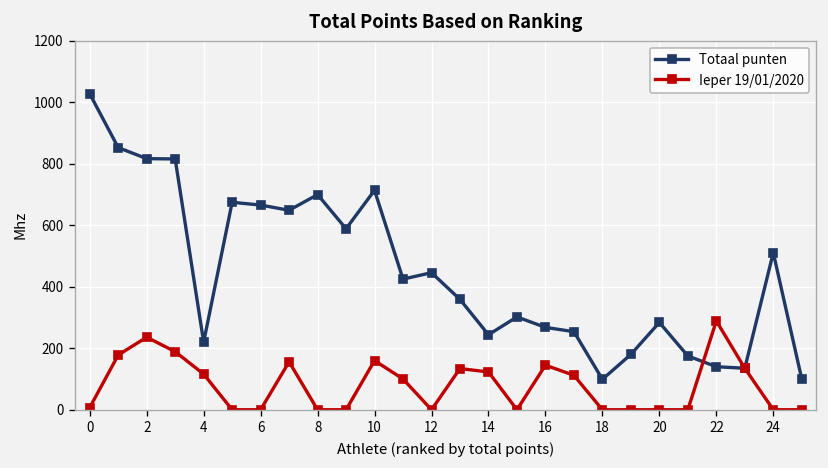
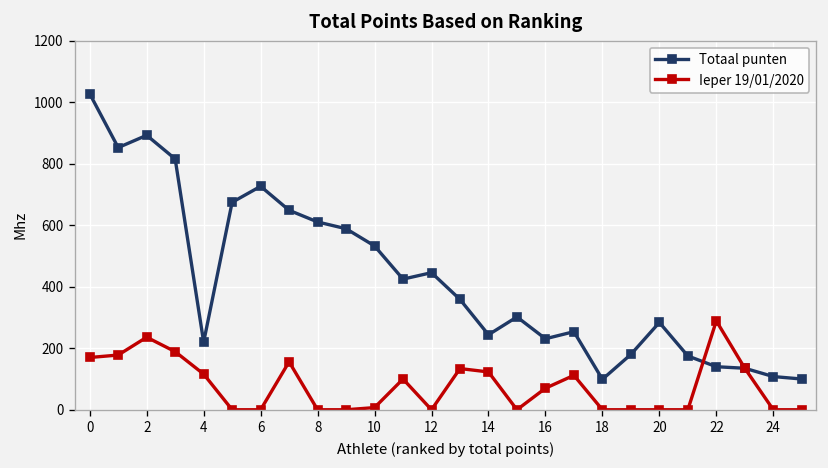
Ieper 19/01/2020, 0: 10 -> 170
Totaal punten, 2: 820 -> 890
Totaal punten, 6: 670 -> 730
Totaal punten, 8: 700 -> 610
Totaal punten, 10: 710 -> 530
Ieper 19/01/2020, 10: 160 -> 10
Totaal punten, 16: 270 -> 230
Ieper 19/01/2020, 16: 150 -> 70
Totaal punten, 24: 510 -> 110
